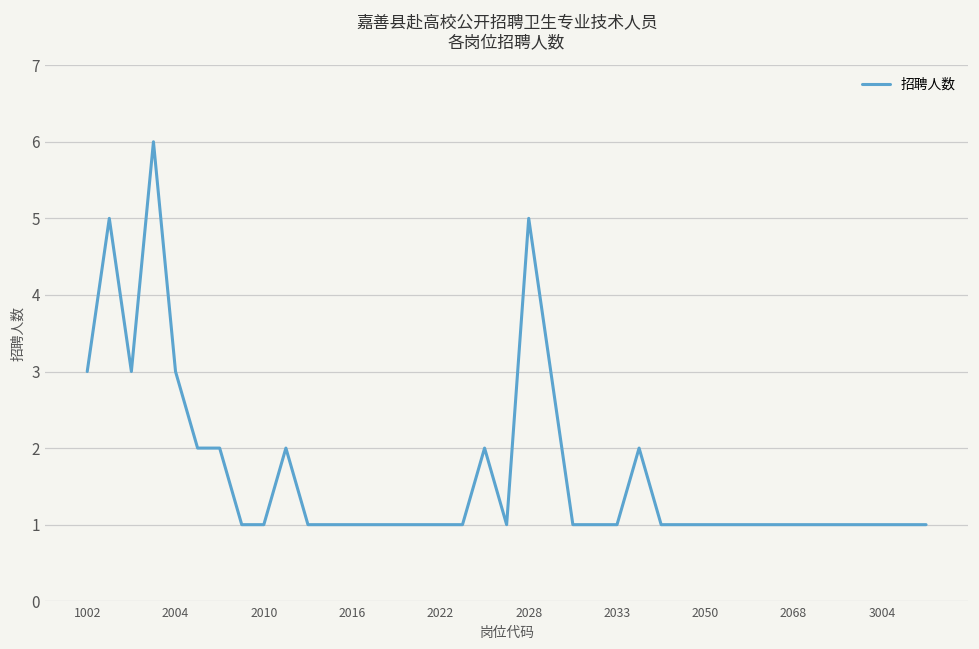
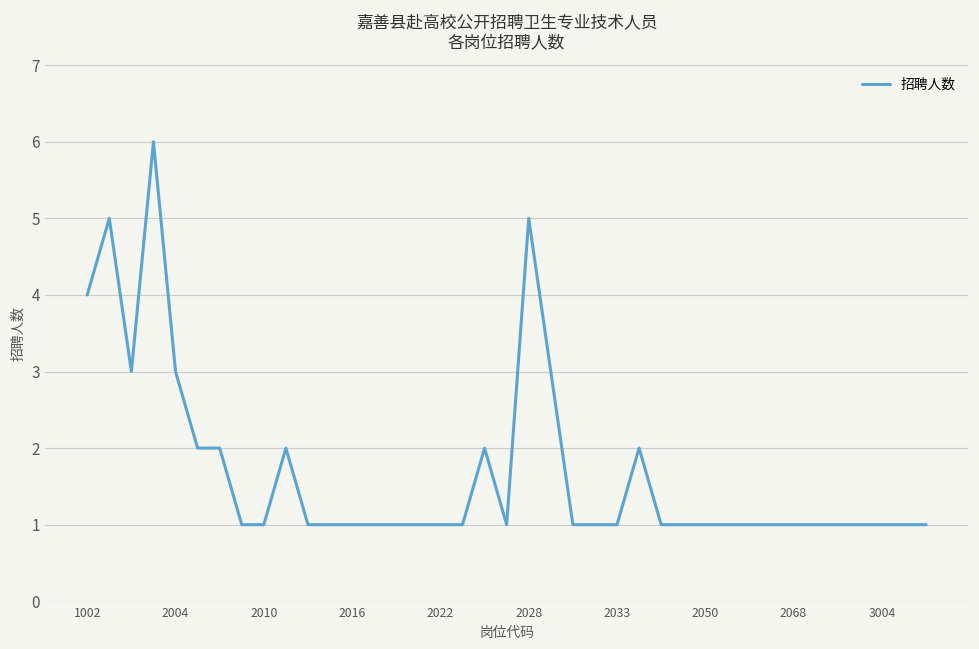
1002: 3 -> 4
